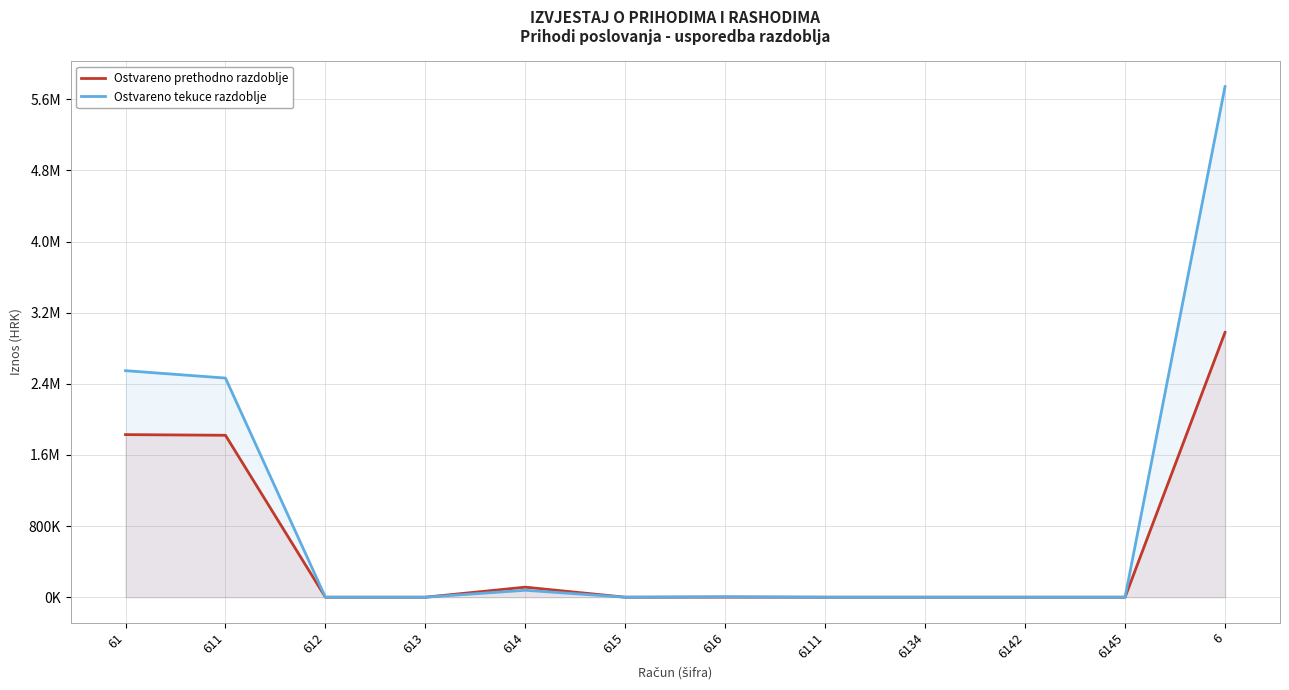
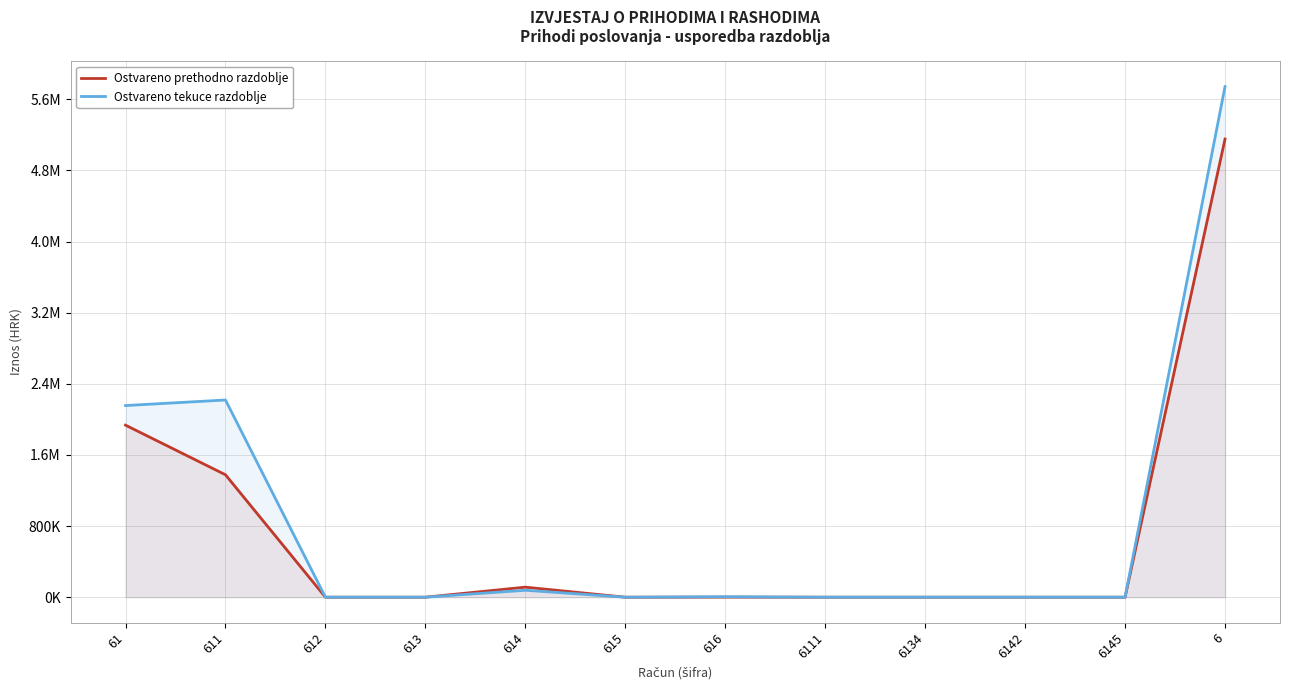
Ostvareno prethodno razdoblje, 61: 1800000 -> 1900000
Ostvareno tekuce razdoblje, 61: 2500000 -> 2200000
Ostvareno prethodno razdoblje, 611: 1800000 -> 1400000
Ostvareno tekuce razdoblje, 611: 2500000 -> 2200000
Ostvareno prethodno razdoblje, 6: 3000000 -> 5200000
